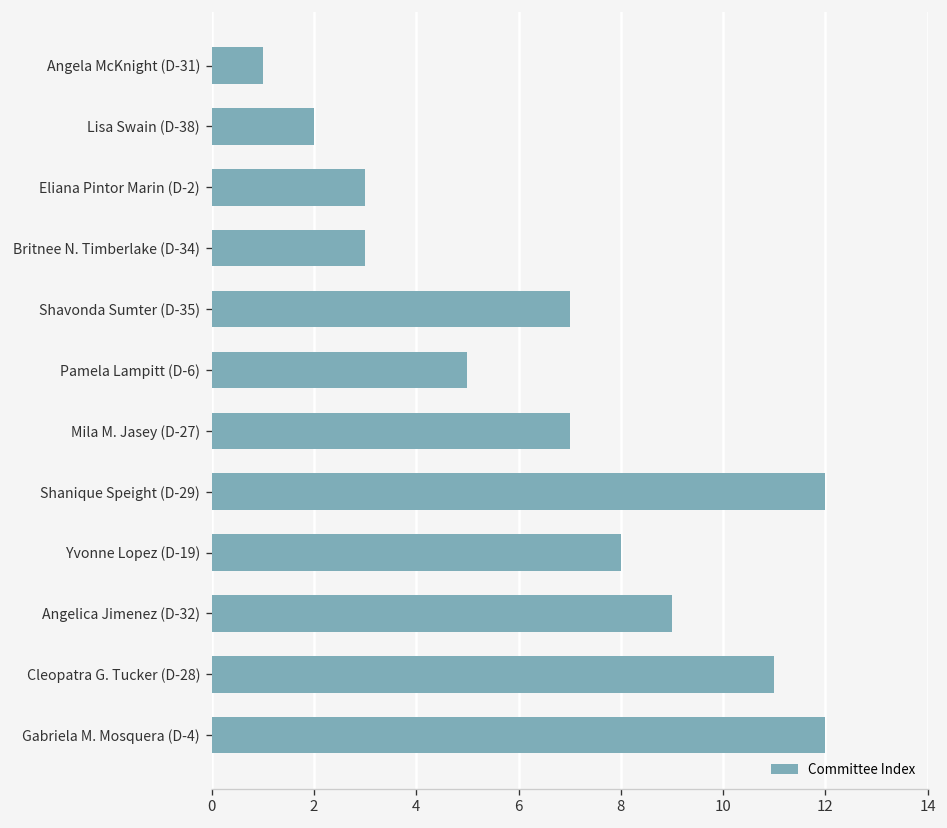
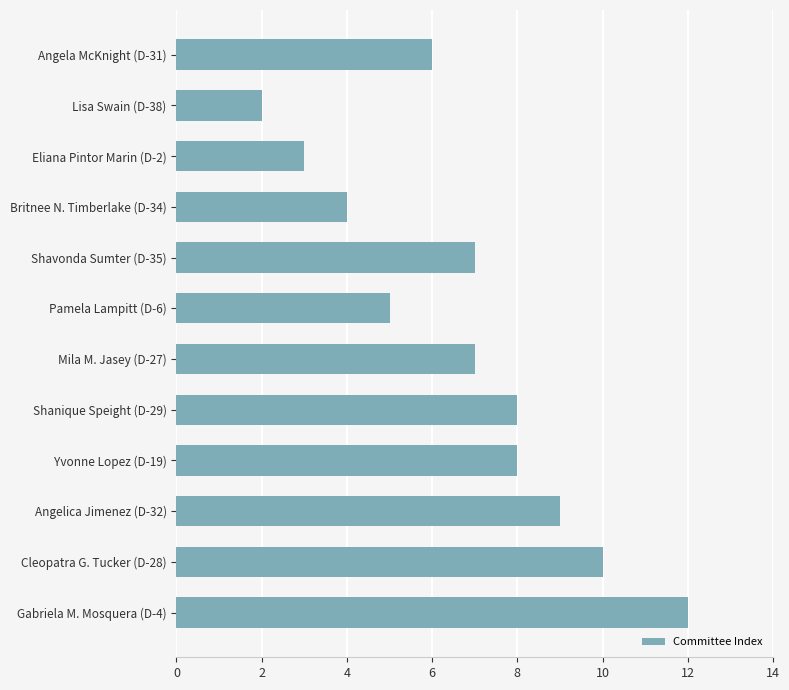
Angela McKnight (D-31): 1 -> 6
Britnee N. Timberlake (D-34): 3 -> 4
Shanique Speight (D-29): 12 -> 8
Cleopatra G. Tucker (D-28): 11 -> 10
